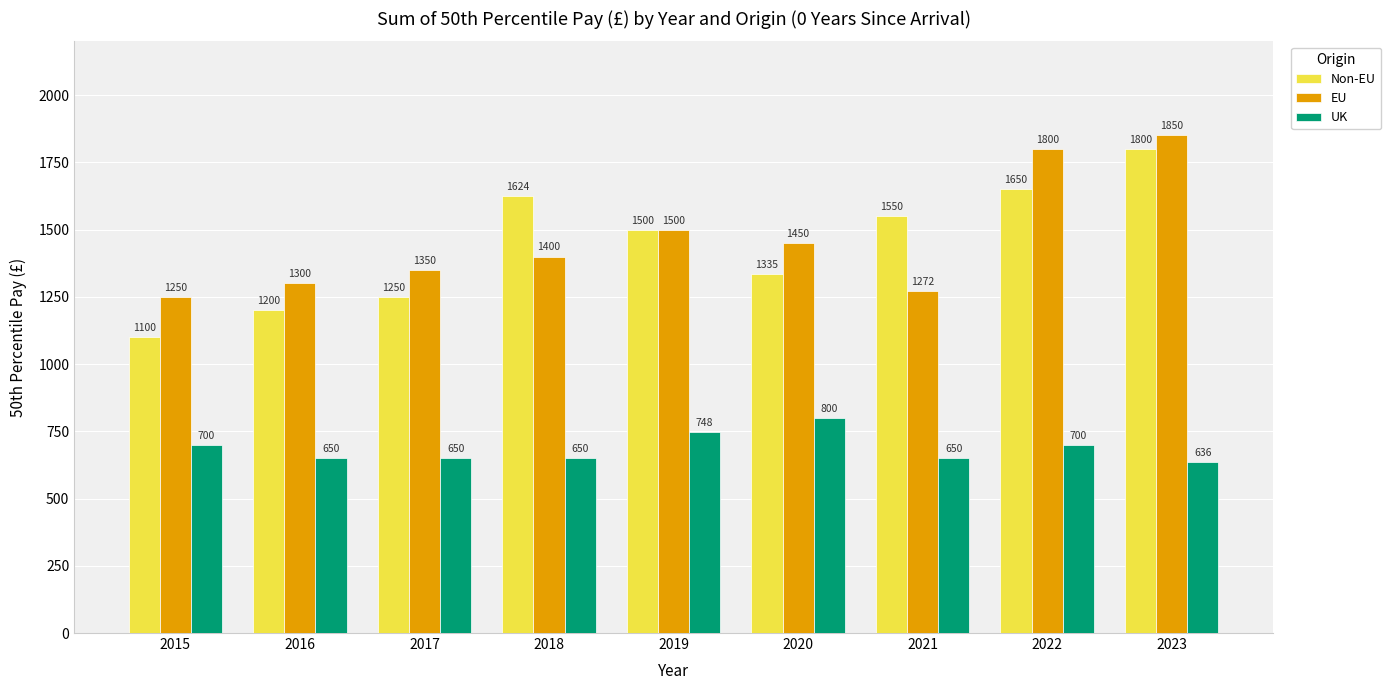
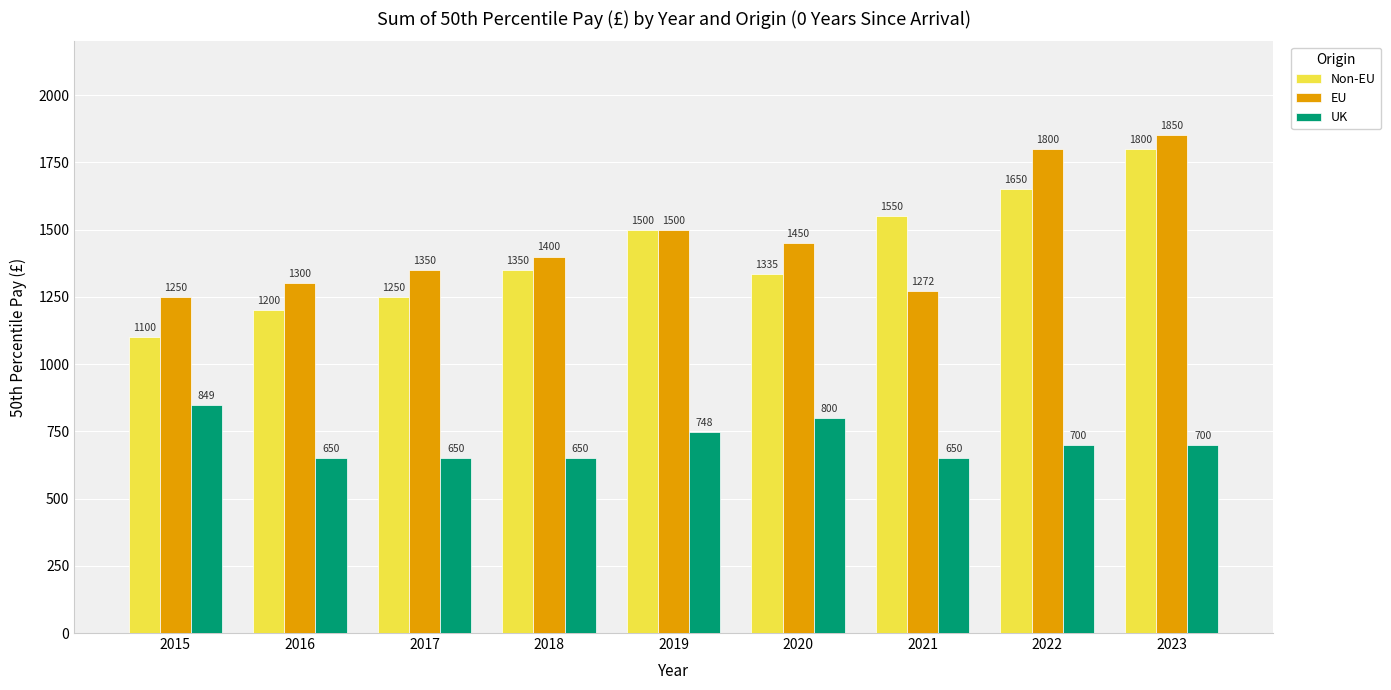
UK, 2015: 700 -> 849
Non-EU, 2018: 1624 -> 1350
UK, 2023: 636 -> 700
